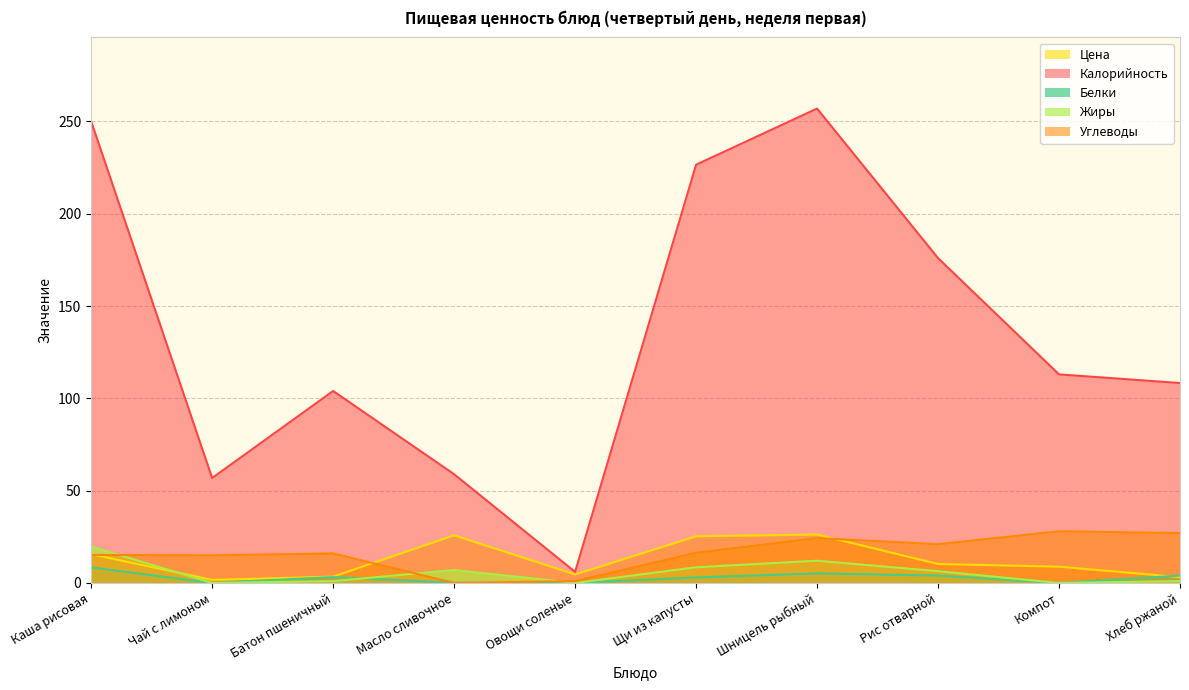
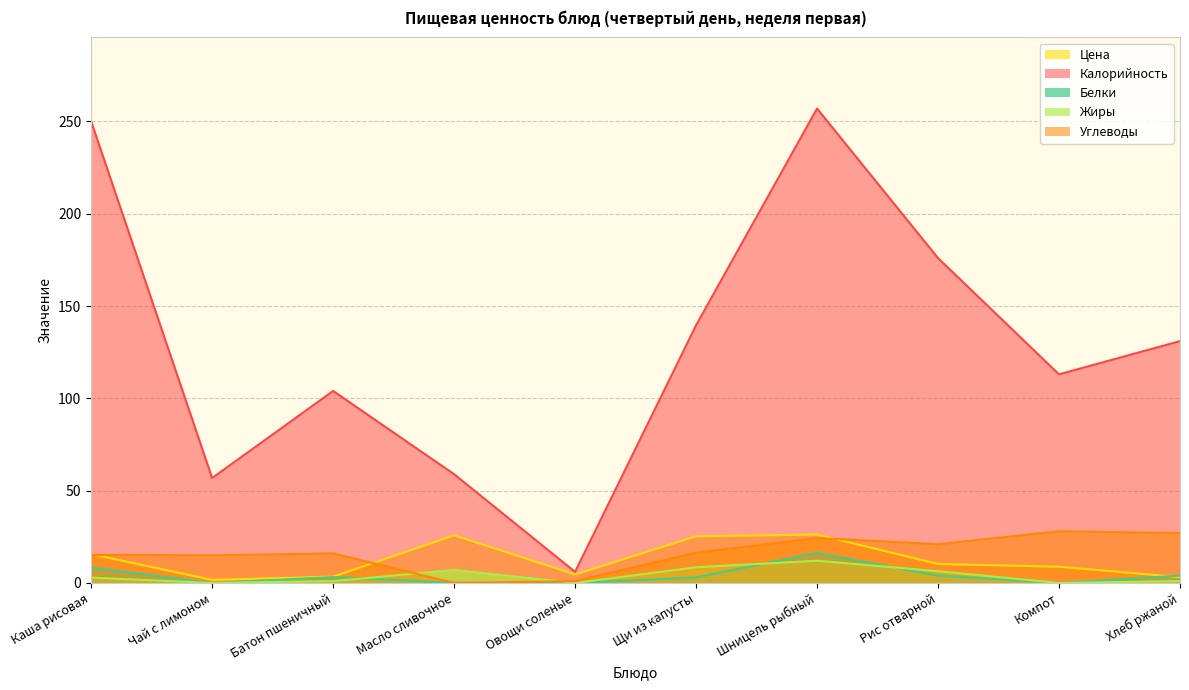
Жиры, Каша рисовая: 20 -> 3
Калорийность, Щи из капусты: 227 -> 140
Белки, Шницель рыбный: 5 -> 16
Калорийность, Хлеб ржаной: 108 -> 131
